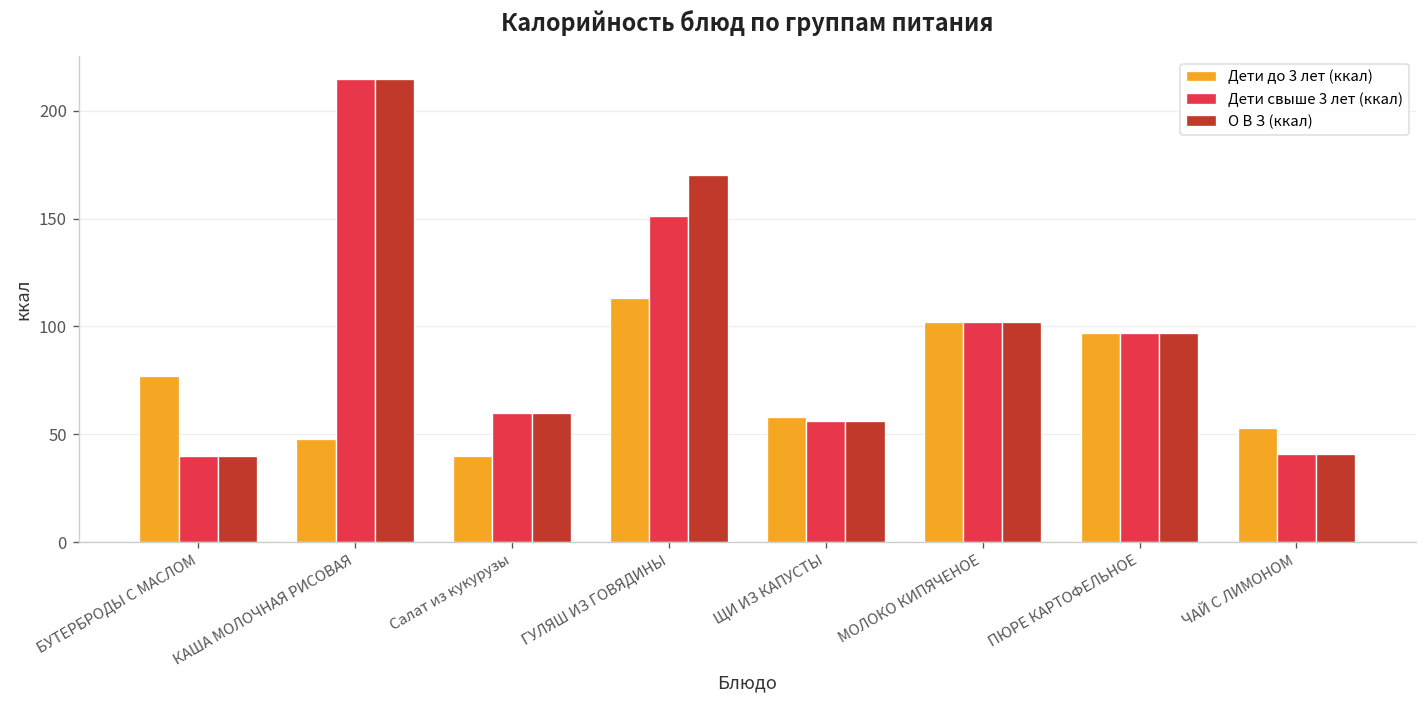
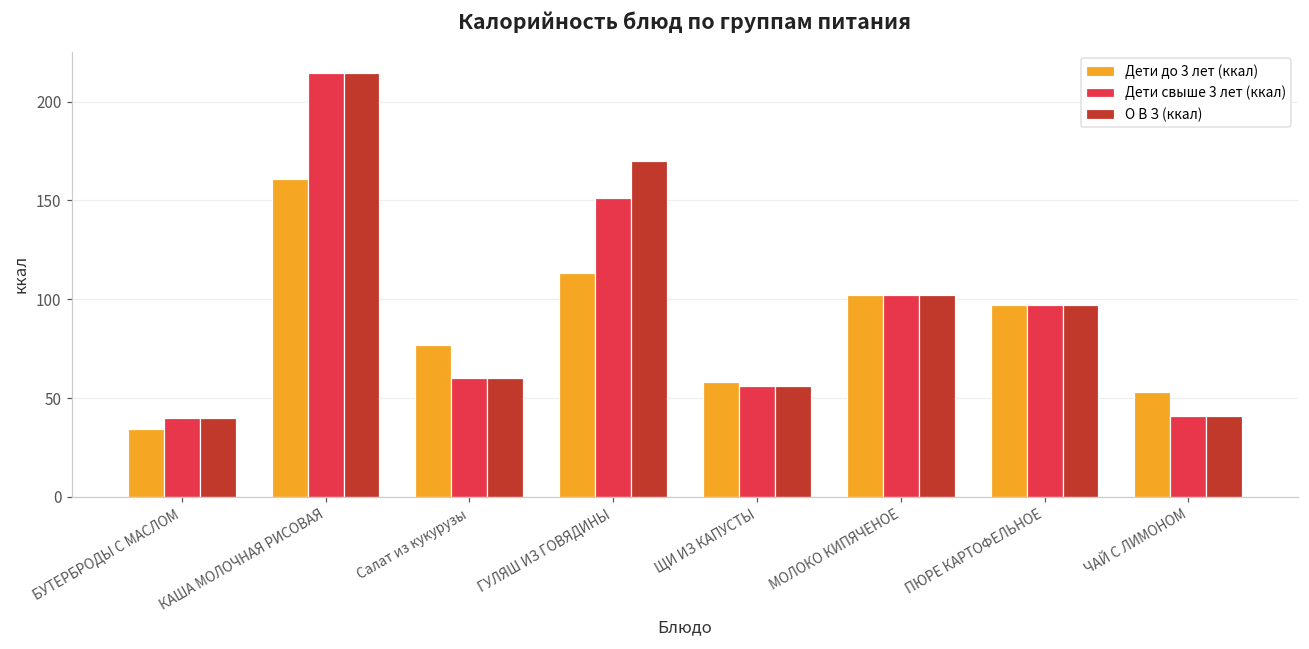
Дети до 3 лет (ккал), БУТЕРБРОДЫ С МАСЛОМ: 77 -> 34
Дети до 3 лет (ккал), КАША МОЛОЧНАЯ РИСОВАЯ: 48 -> 161
Дети до 3 лет (ккал), Салат из кукурузы: 40 -> 77
